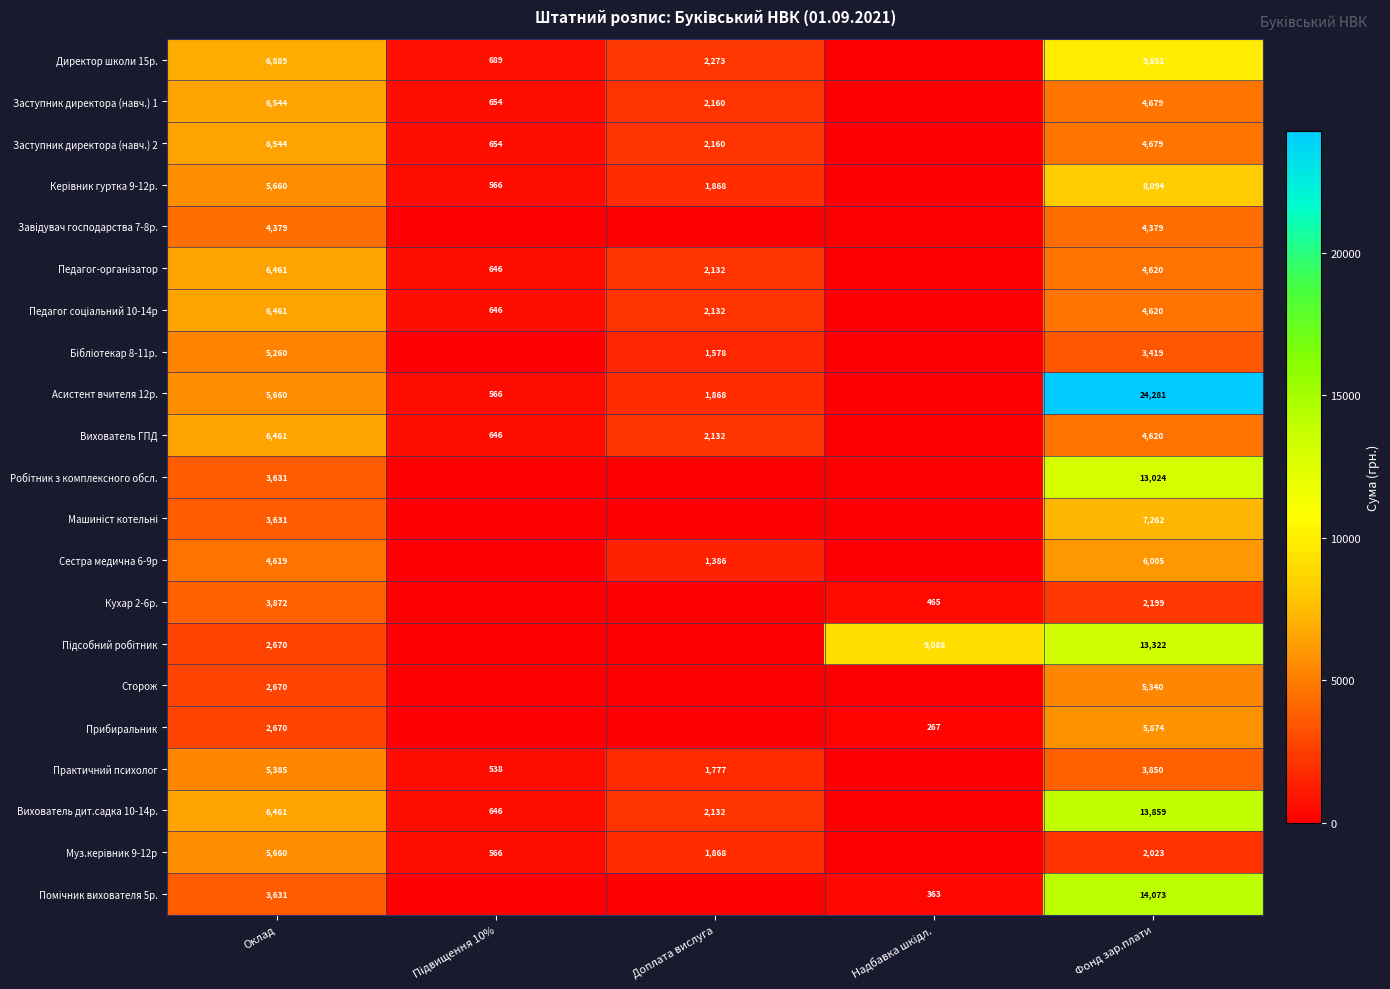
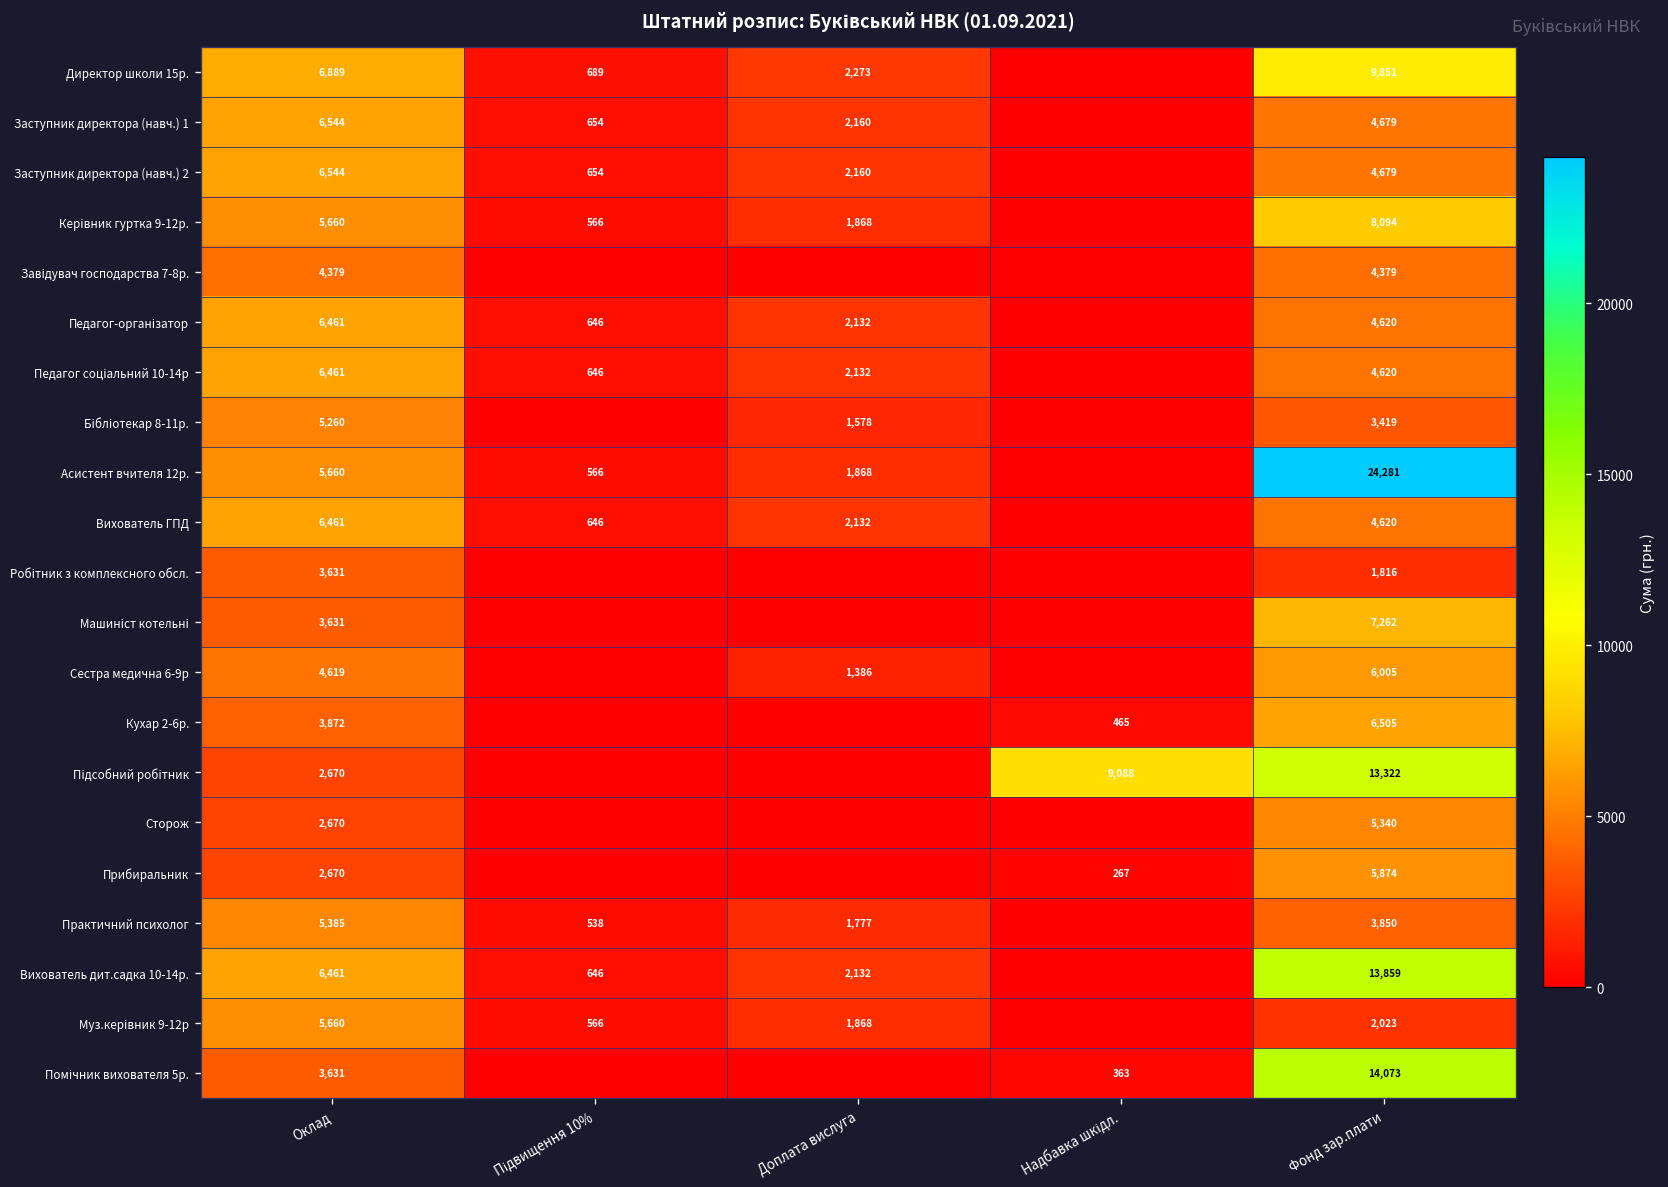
Робітник з комплексного обсл., Фонд зар.плати: 13,024 -> 1,816
Кухар 2-6р., Фонд зар.плати: 2,199 -> 6,505
